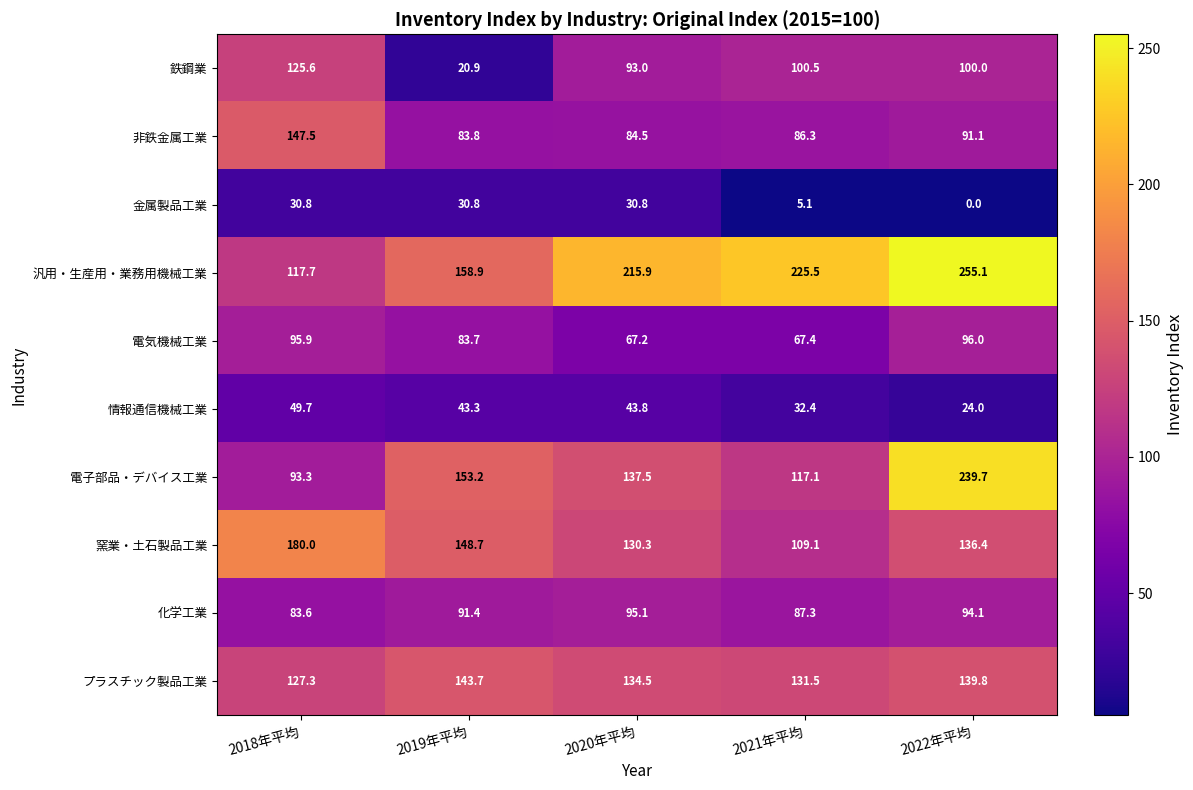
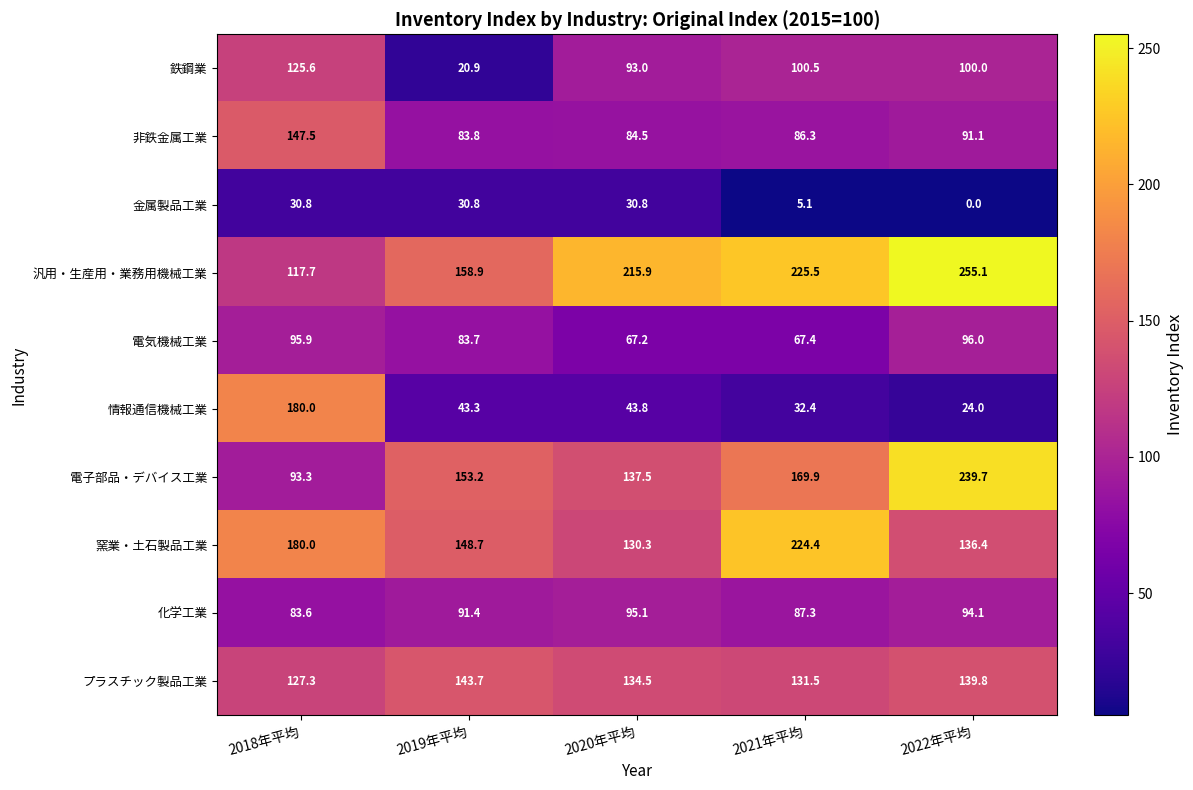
情報通信機械工業, 2018年平均: 49.7 -> 180.0
電子部品・デバイス工業, 2021年平均: 117.1 -> 169.9
窯業・土石製品工業, 2021年平均: 109.1 -> 224.4
